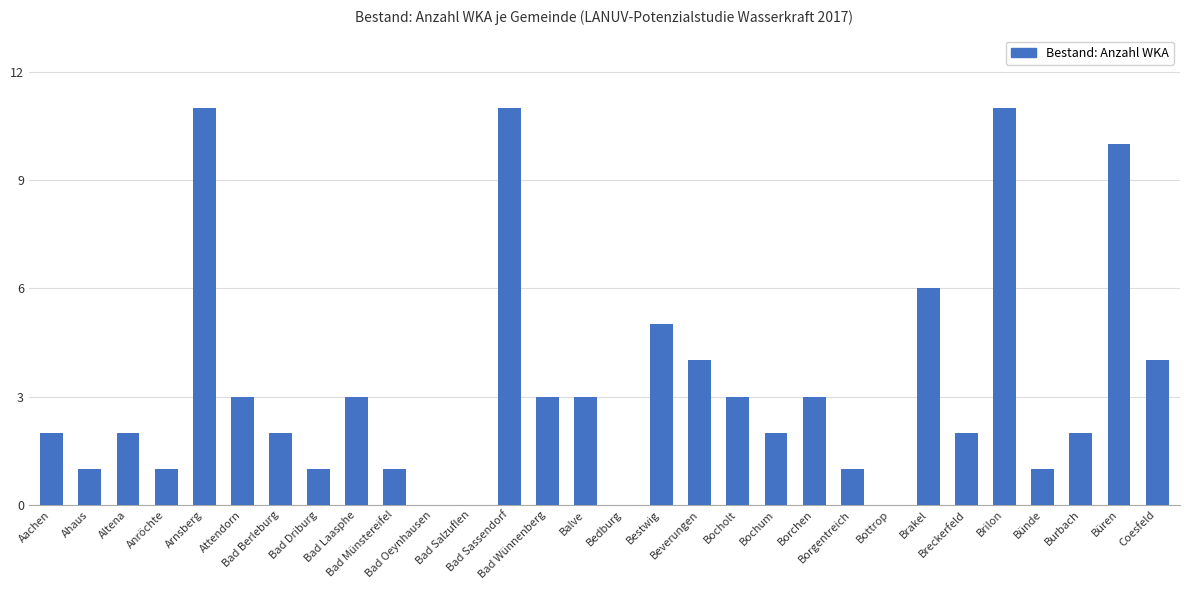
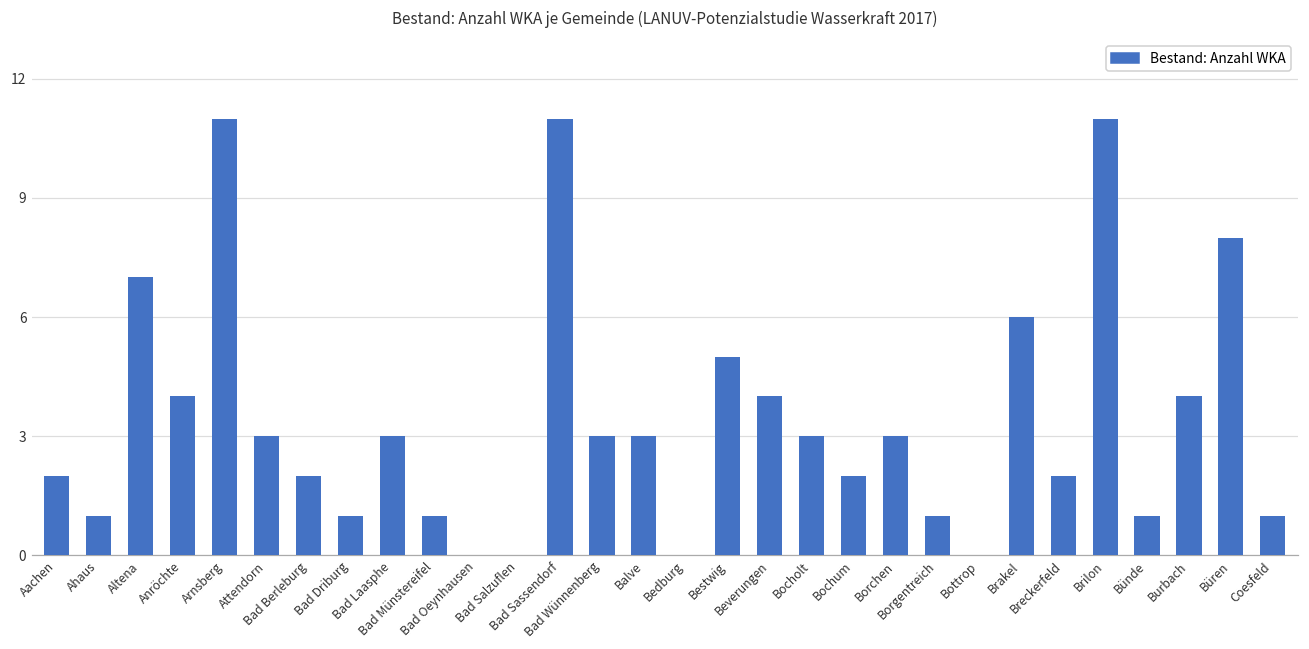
Altena: 2 -> 7
Anröchte: 1 -> 4
Burbach: 2 -> 4
Büren: 10 -> 8
Coesfeld: 4 -> 1
